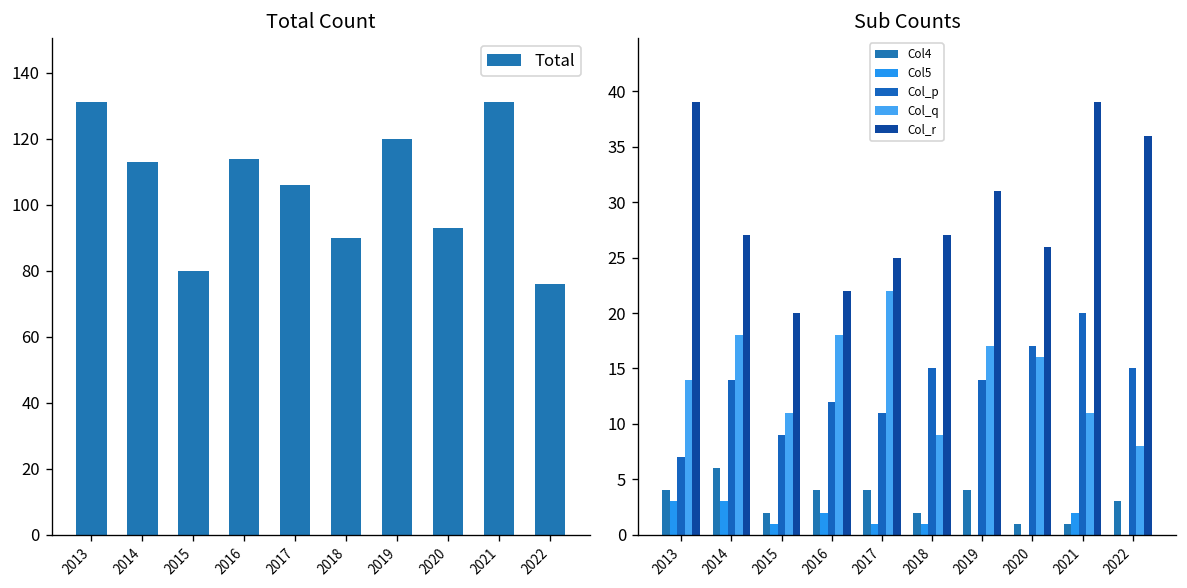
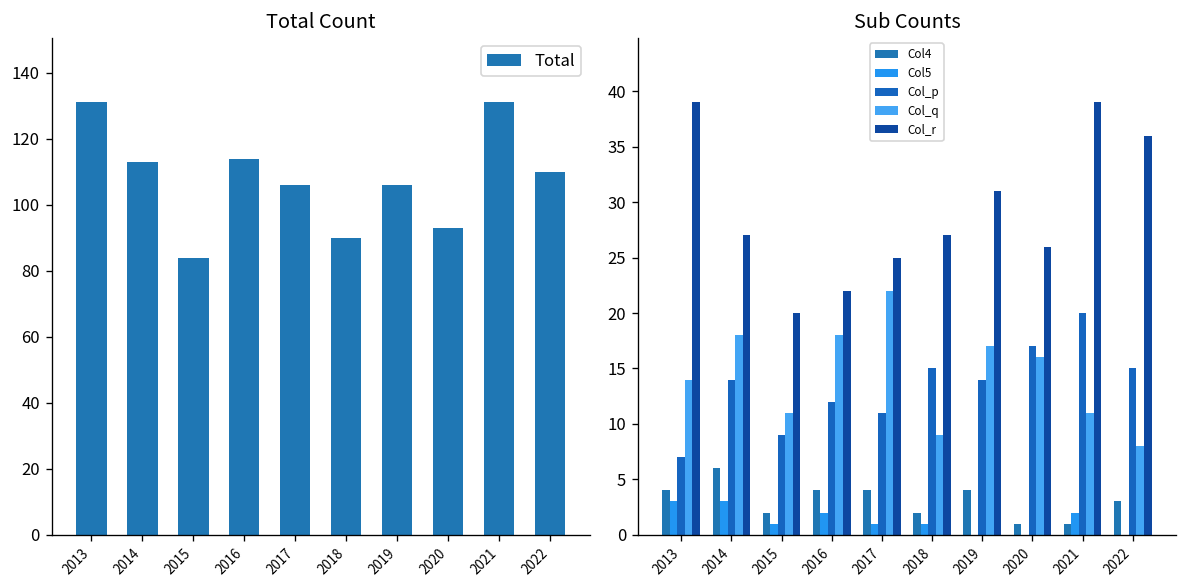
Total Count, 2015: 80 -> 84
Total Count, 2019: 120 -> 106
Total Count, 2022: 76 -> 110
